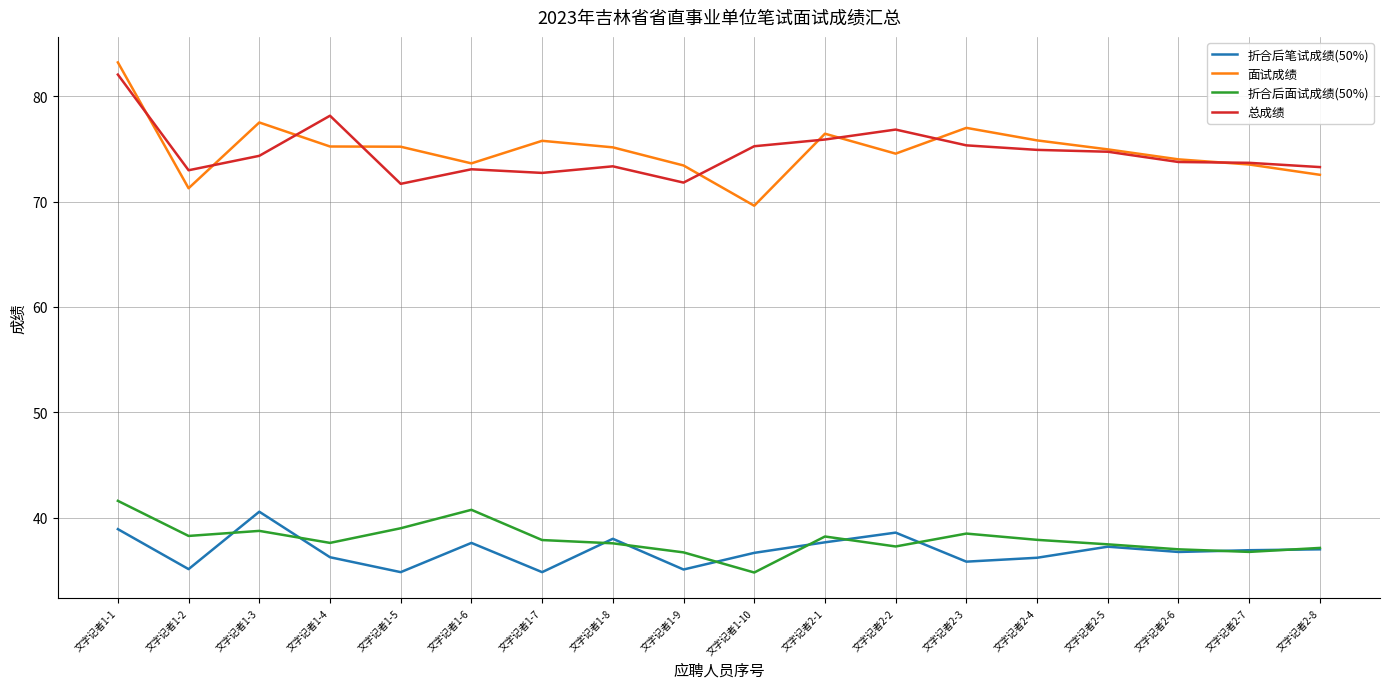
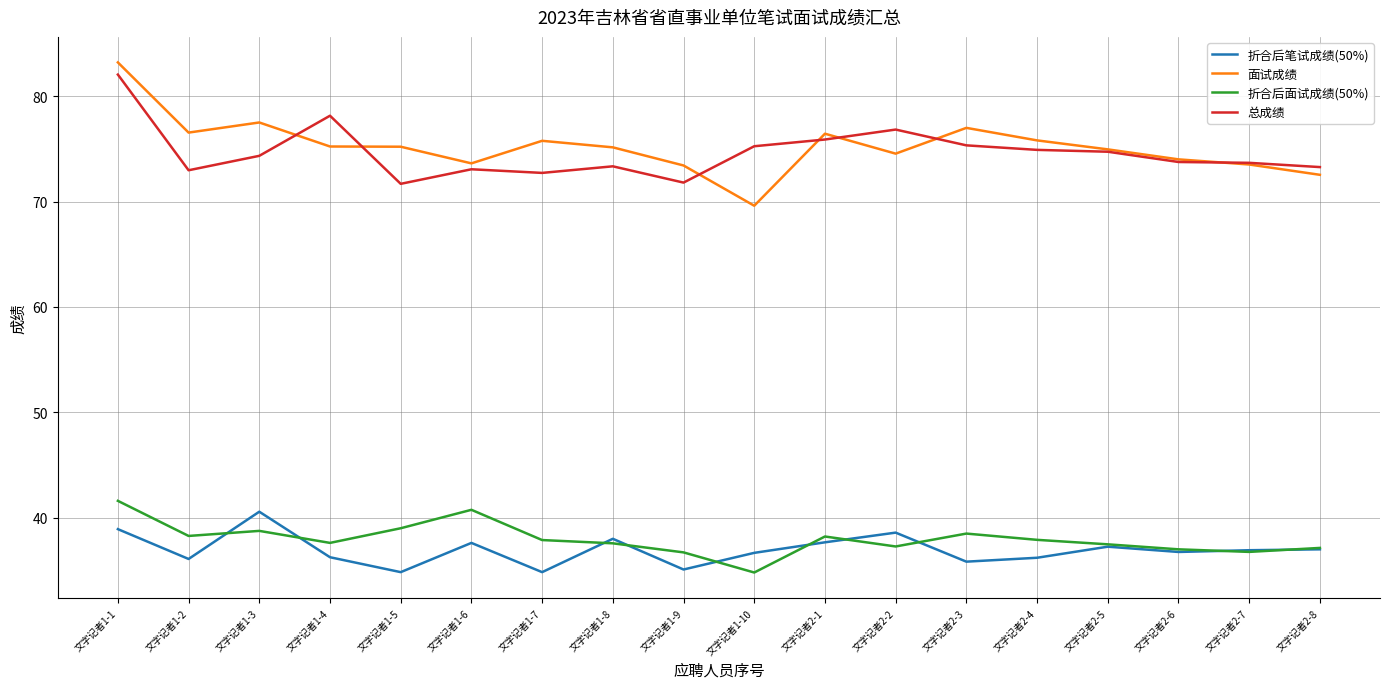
折合后笔试成绩(50%), 文字记者1-2: 35.1 -> 36.1
面试成绩, 文字记者1-2: 71.3 -> 76.5
